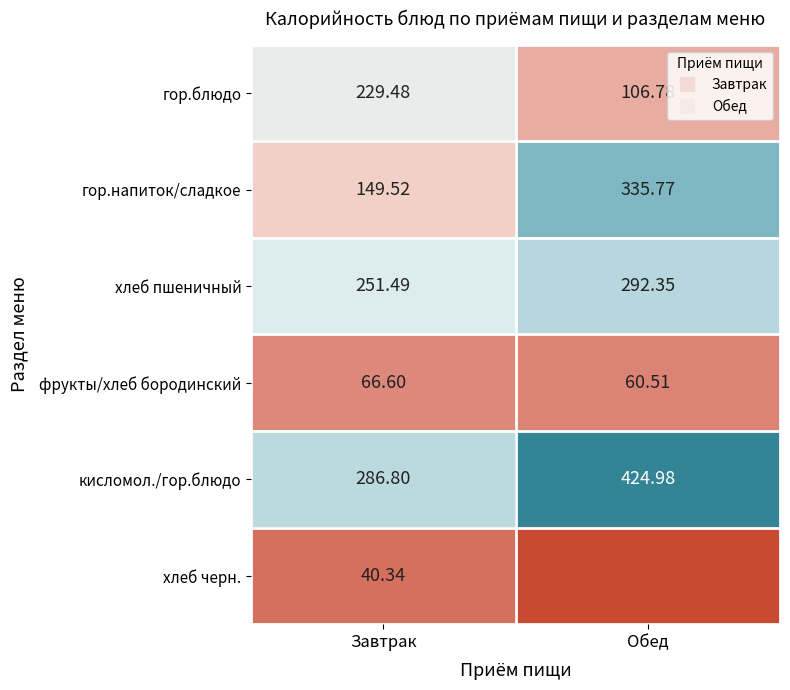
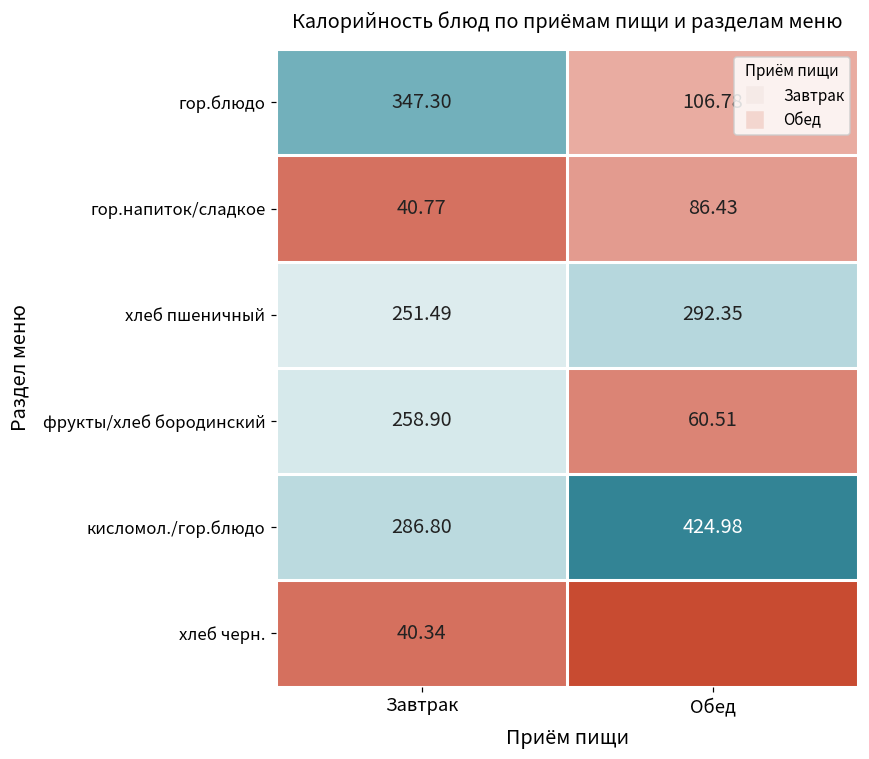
гор.блюдо, Завтрак: 229.48 -> 347.30
гор.напиток/сладкое, Завтрак: 149.52 -> 40.77
гор.напиток/сладкое, Обед: 335.77 -> 86.43
фрукты/хлеб бородинский, Завтрак: 66.60 -> 258.90
